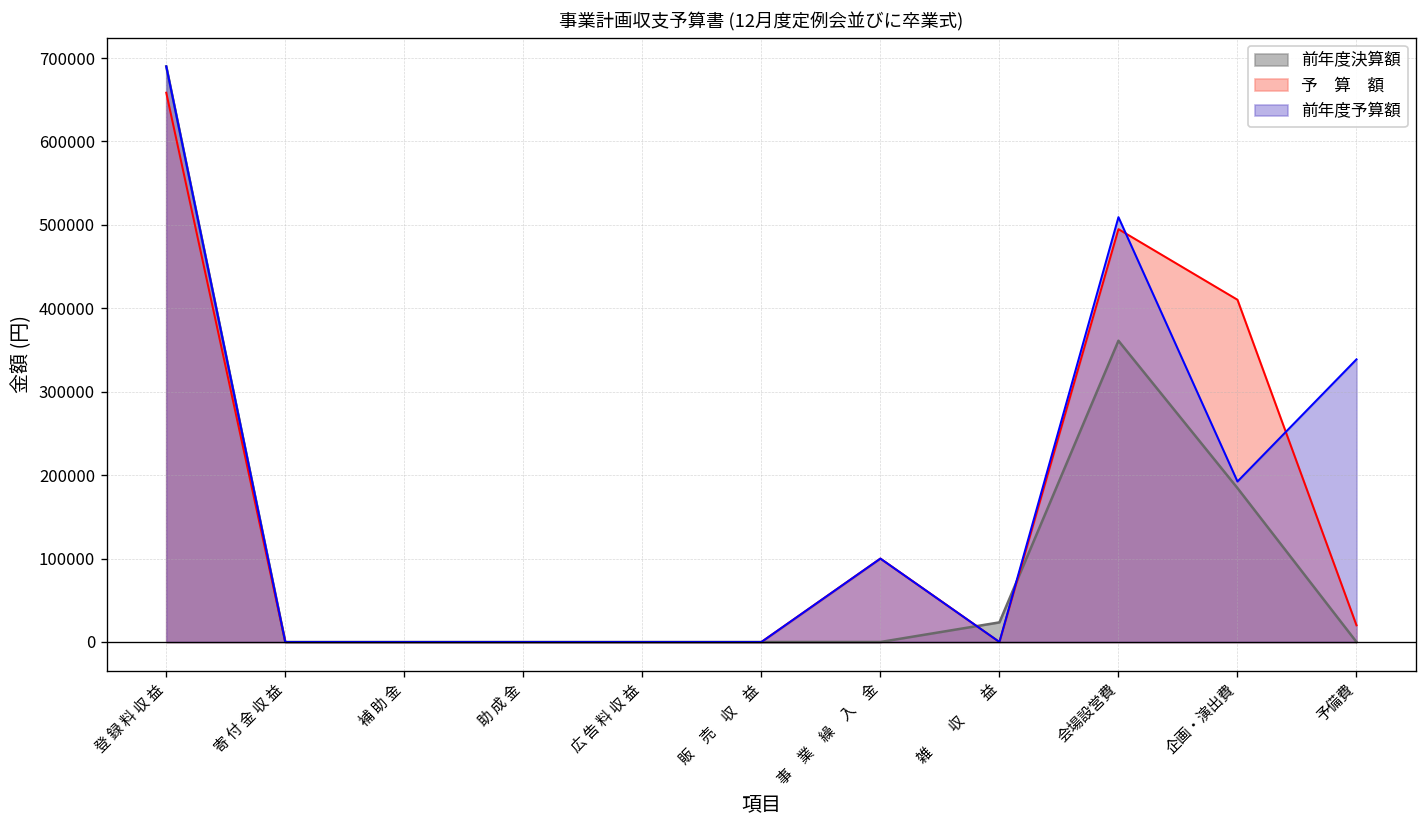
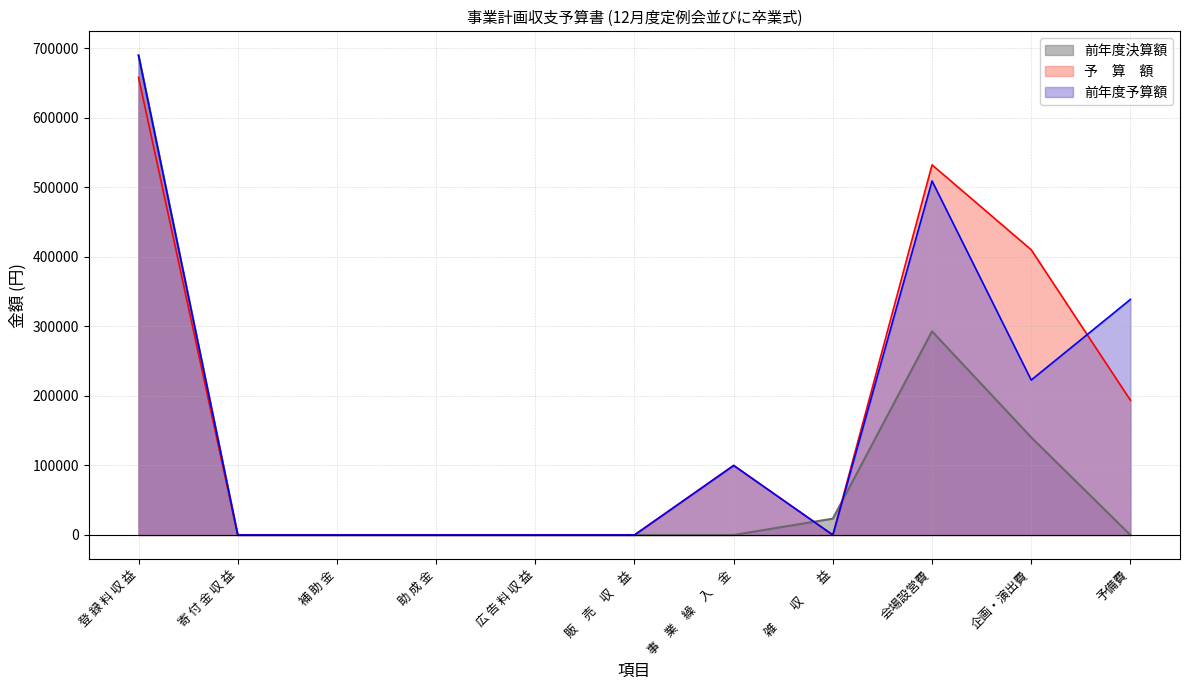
前年度決算額, 会場設営費: 360000 -> 290000
予 算 額, 会場設営費: 490000 -> 530000
前年度決算額, 企画・演出費: 180000 -> 140000
前年度予算額, 企画・演出費: 190000 -> 220000
予 算 額, 予備費: 20000 -> 190000
